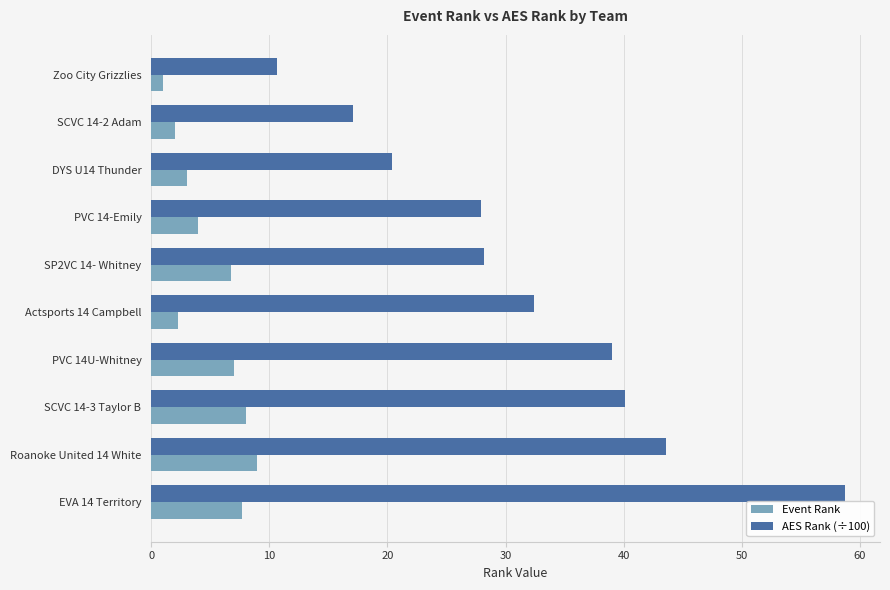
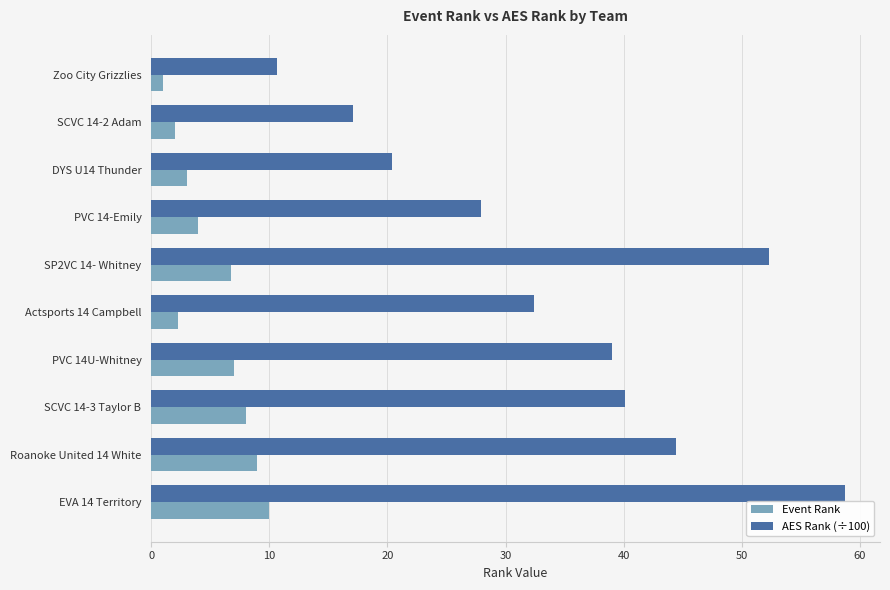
AES Rank (÷100), SP2VC 14- Whitney: 28.2 -> 52.3
AES Rank (÷100), Roanoke United 14 White: 43.6 -> 44.4
Event Rank, EVA 14 Territory: 7.7 -> 10.0
